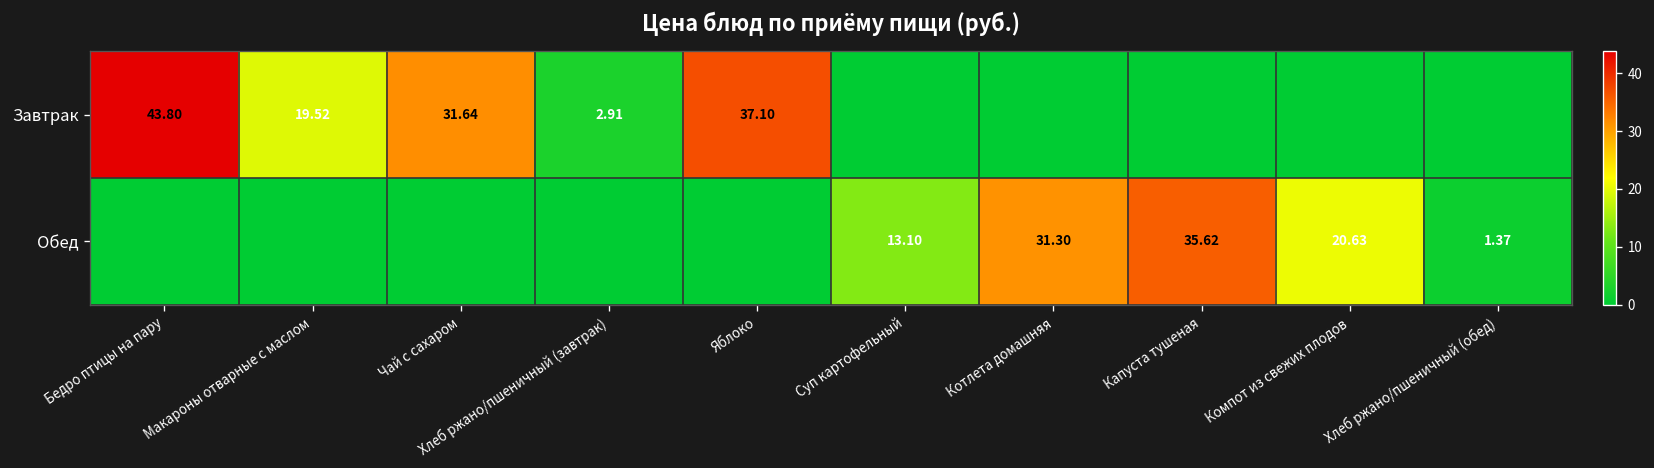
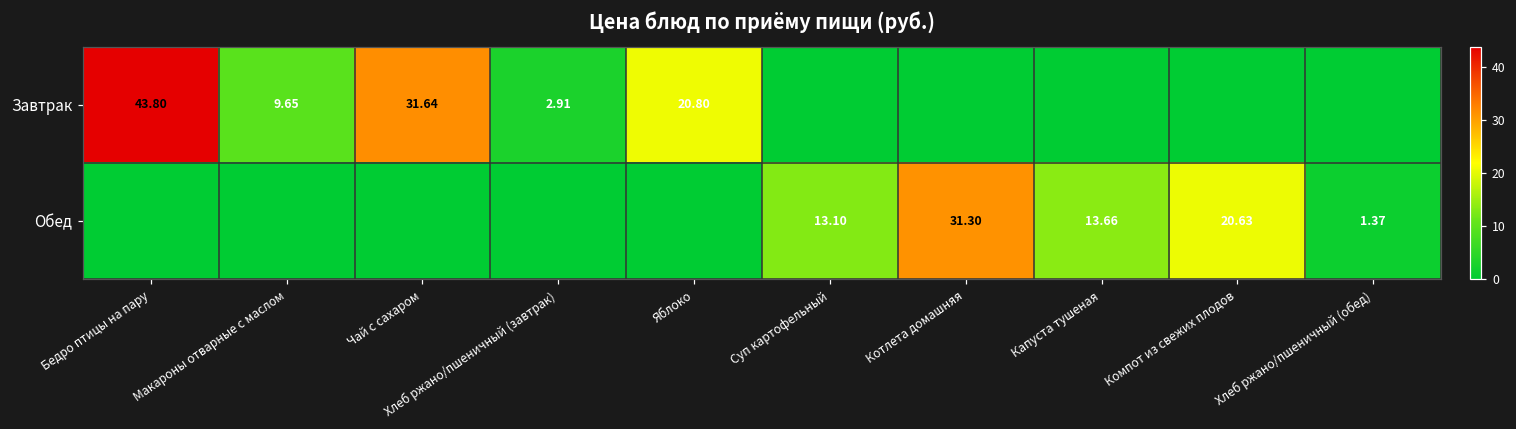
Завтрак, Макароны отварные с маслом: 19.52 -> 9.65
Завтрак, Яблоко: 37.10 -> 20.80
Обед, Капуста тушеная: 35.62 -> 13.66
